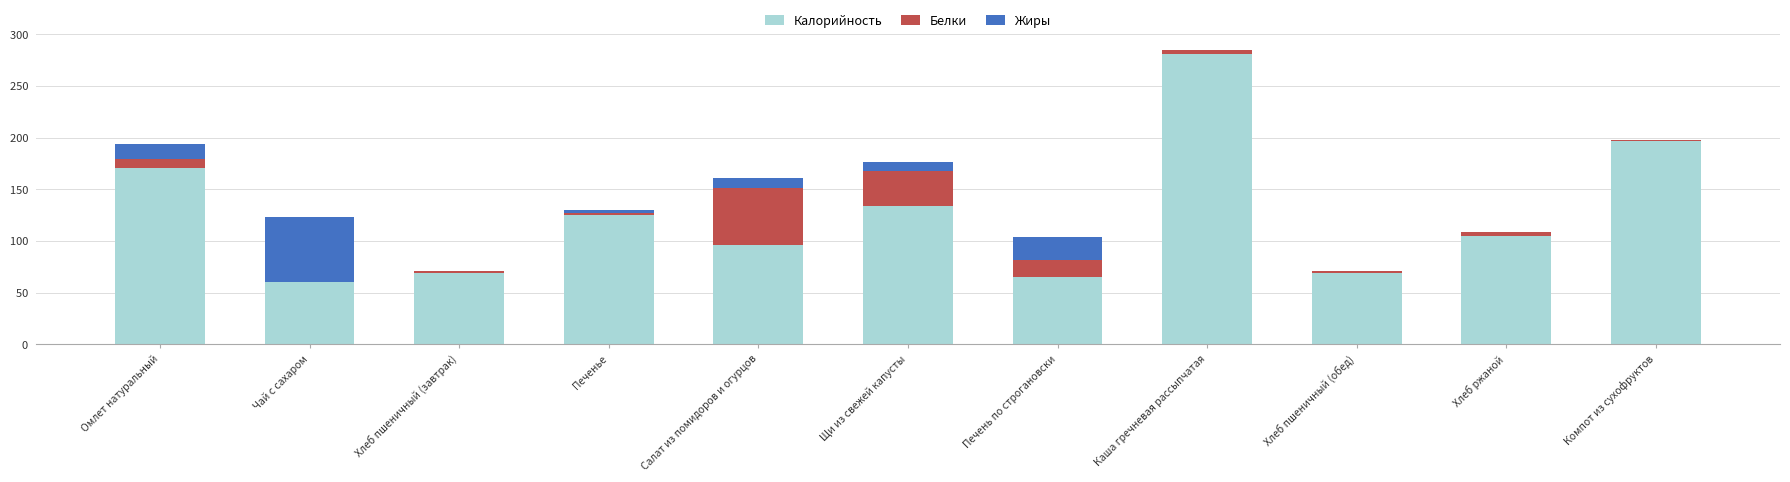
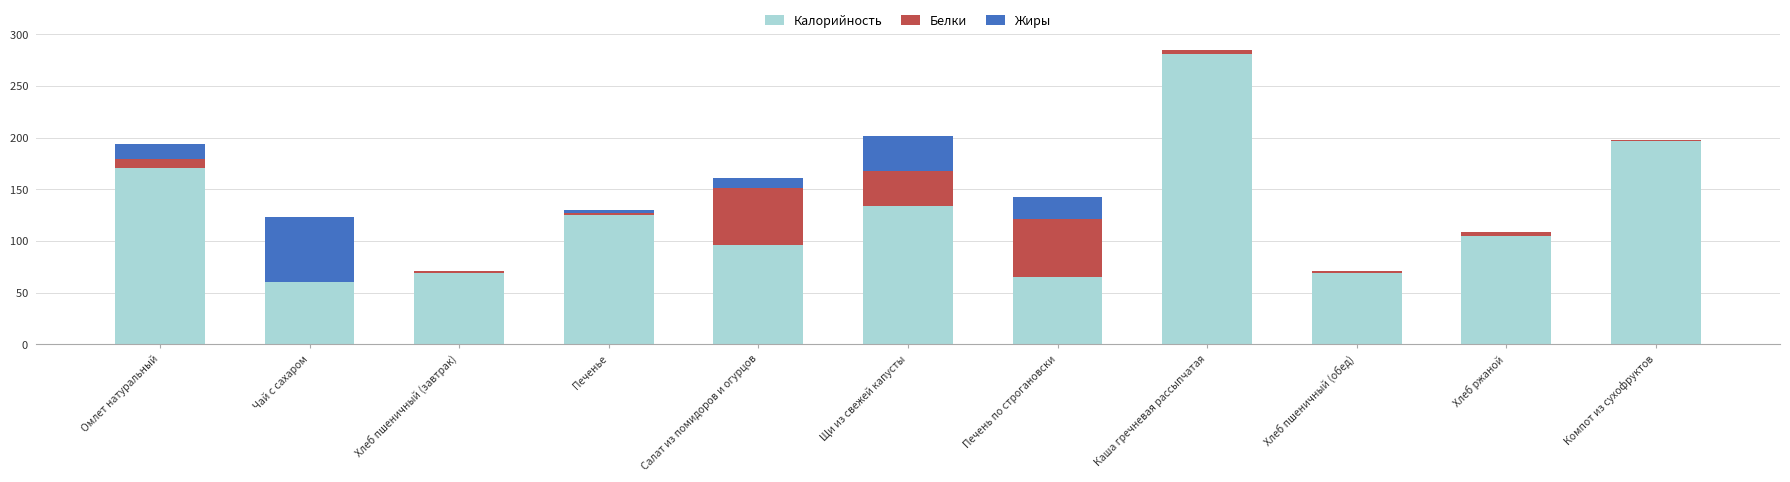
Жиры, Щи из свежей капусты: 9 -> 34
Белки, Печень по строгановски: 17 -> 56
